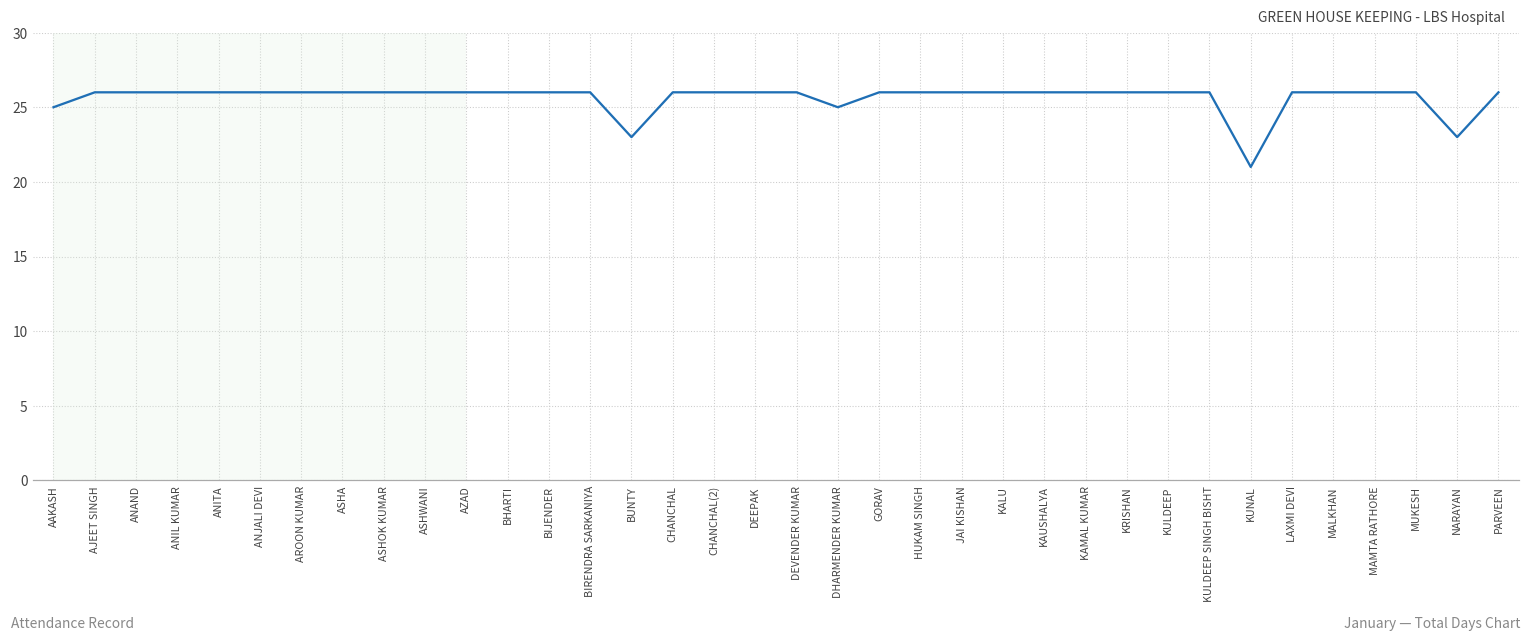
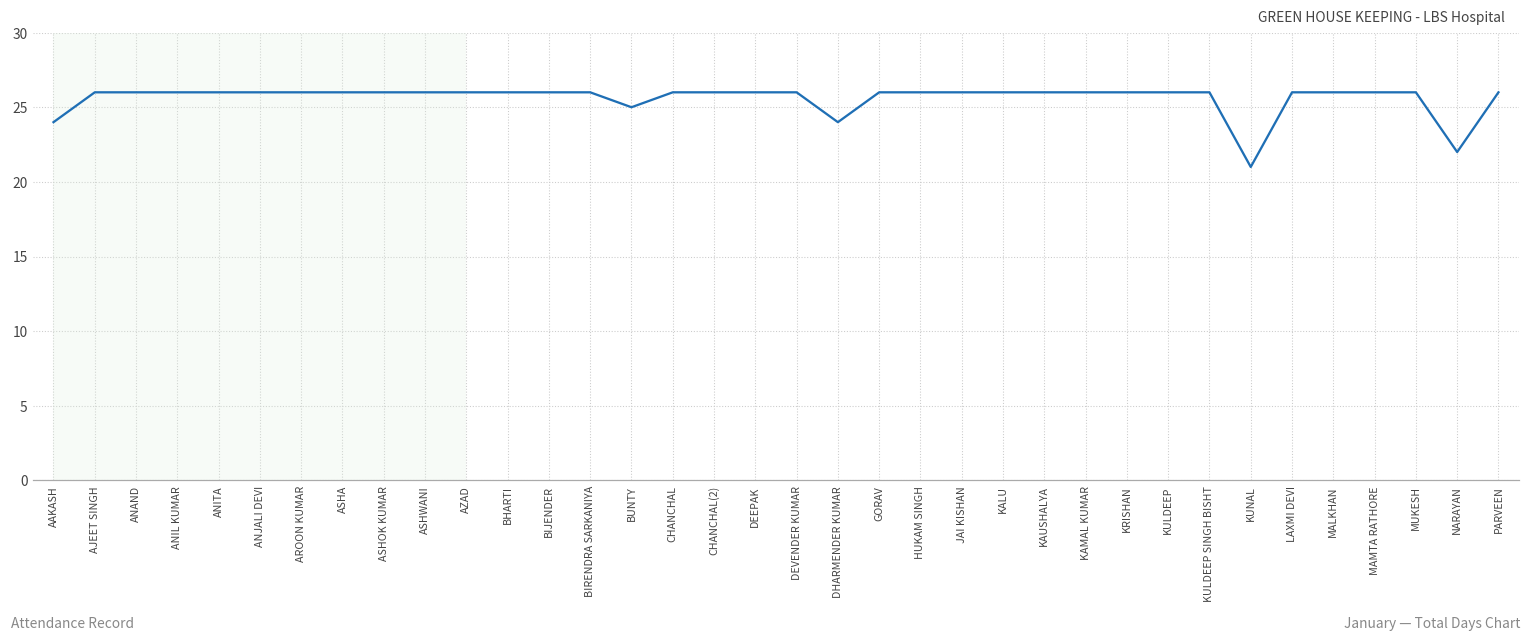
AAKASH: 25 -> 24
BUNTY: 23 -> 25
DHARMENDER KUMAR: 25 -> 24
NARAYAN: 23 -> 22
